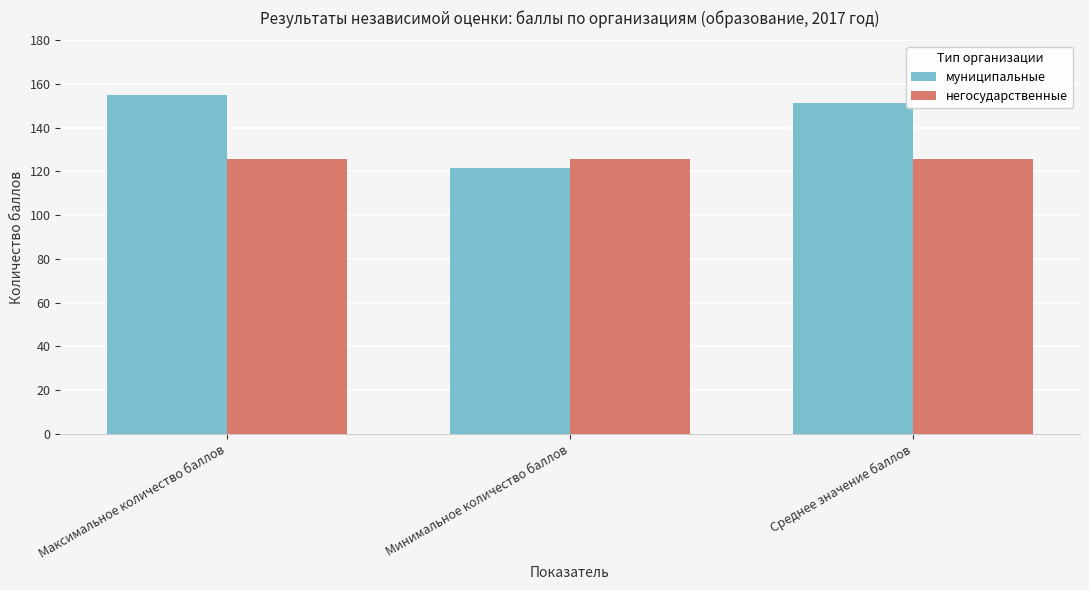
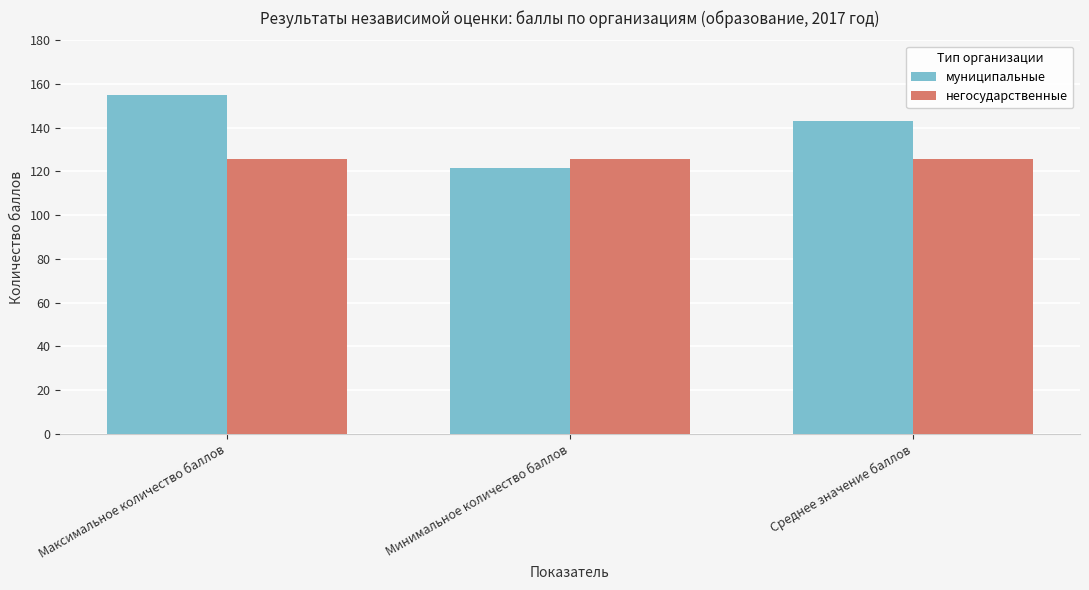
муниципальные, Среднее значение баллов: 151 -> 143
